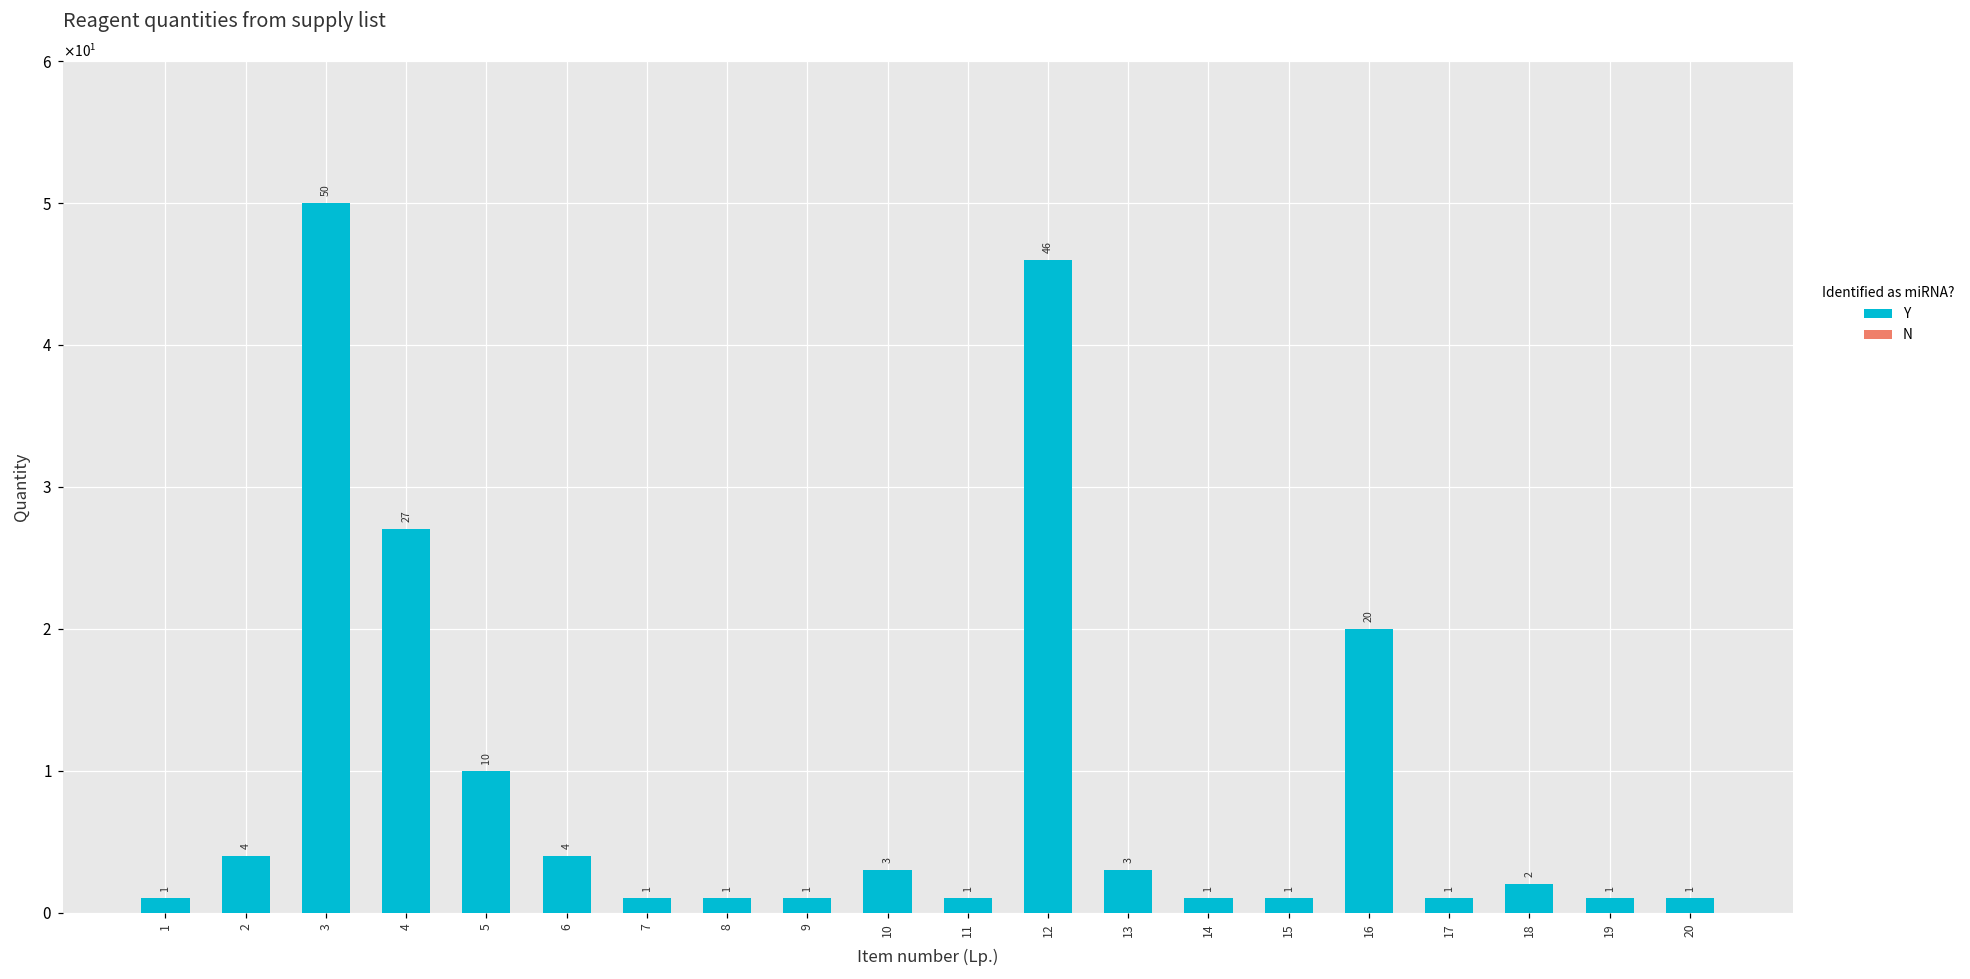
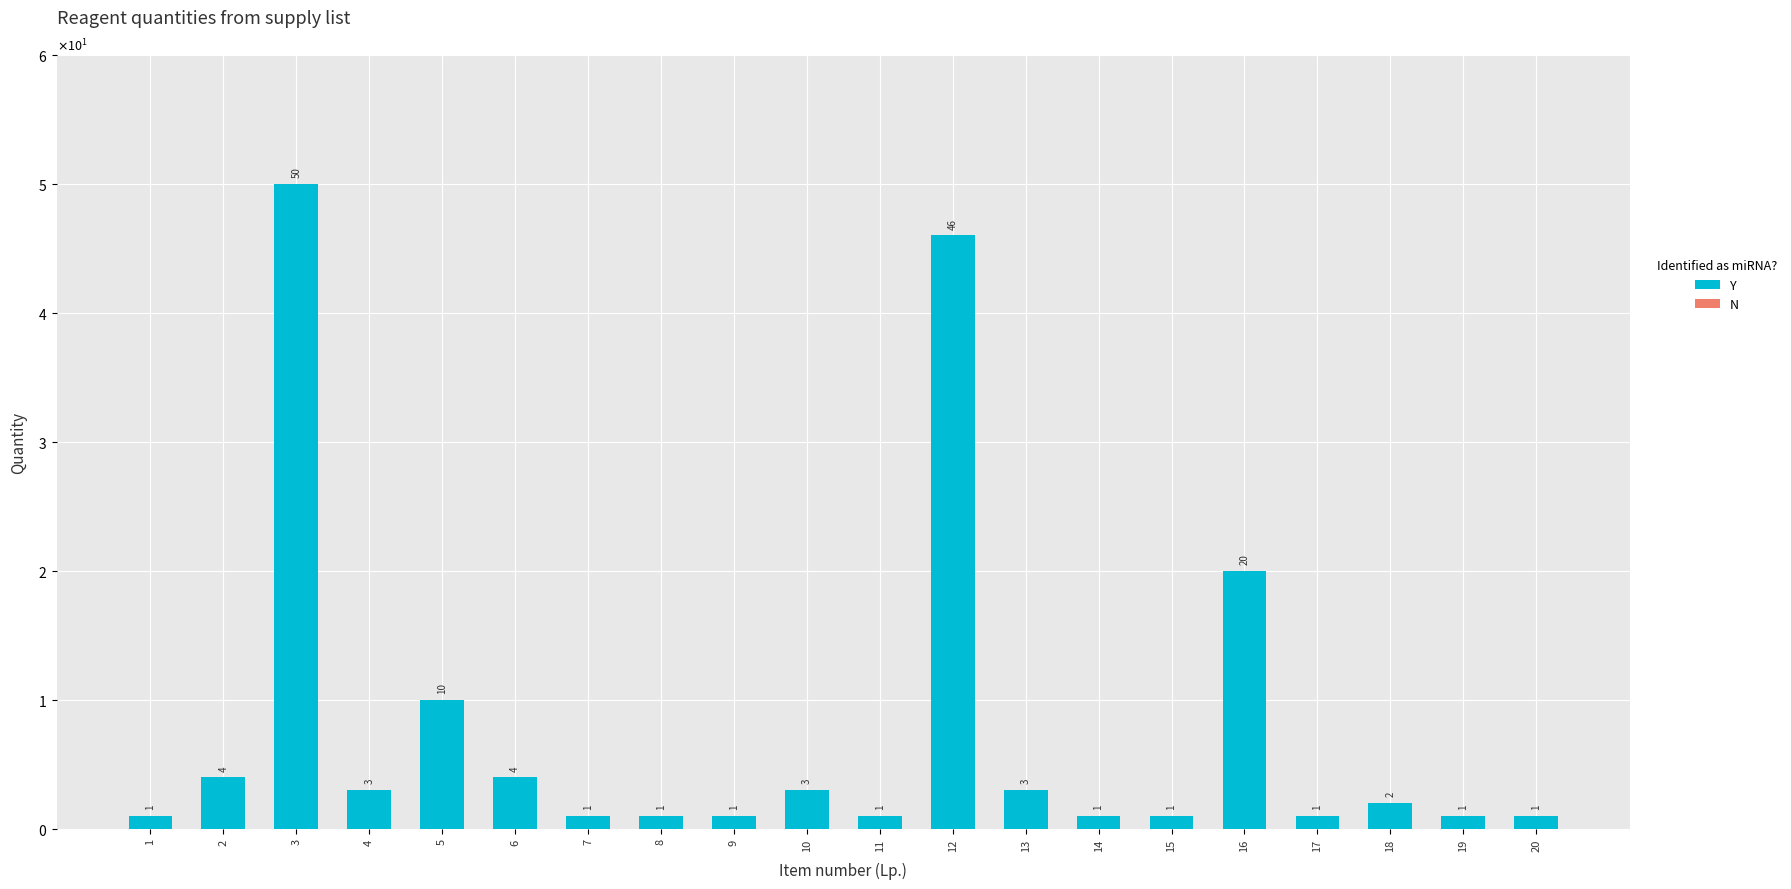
Y, 4: 27 -> 3
